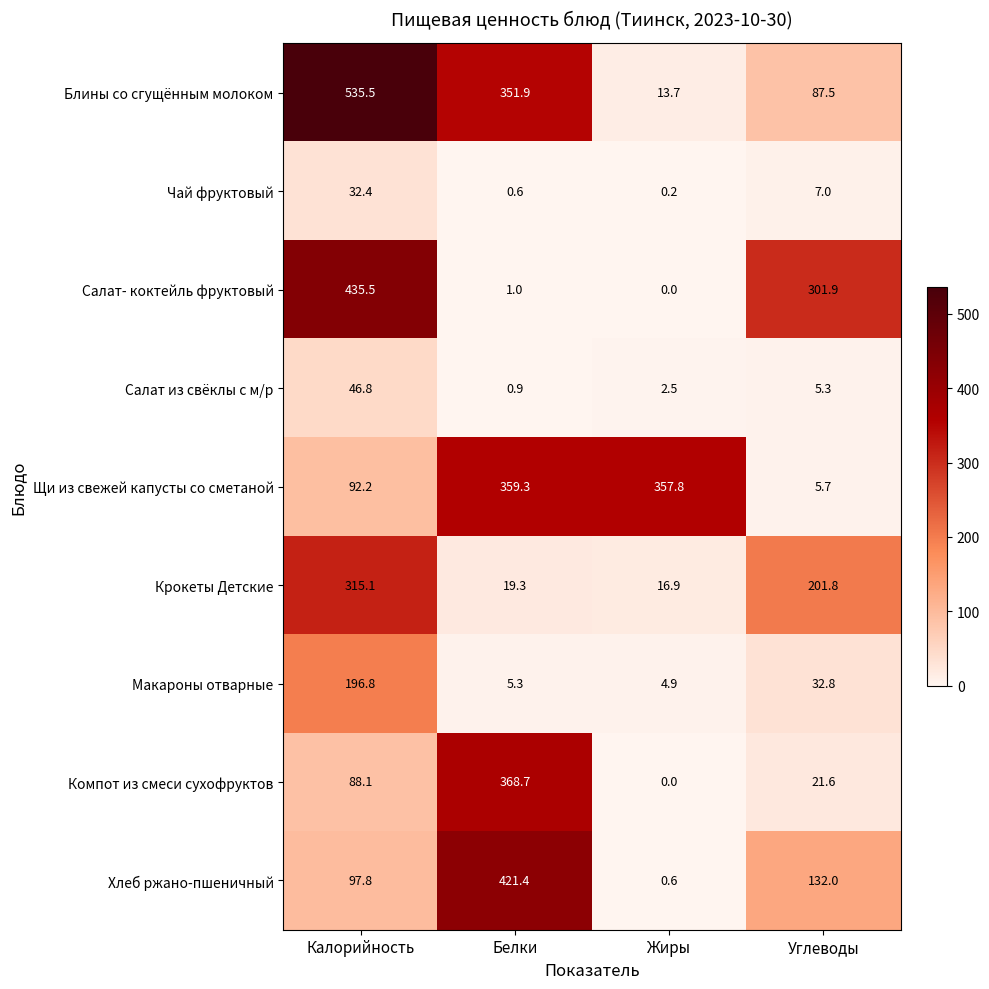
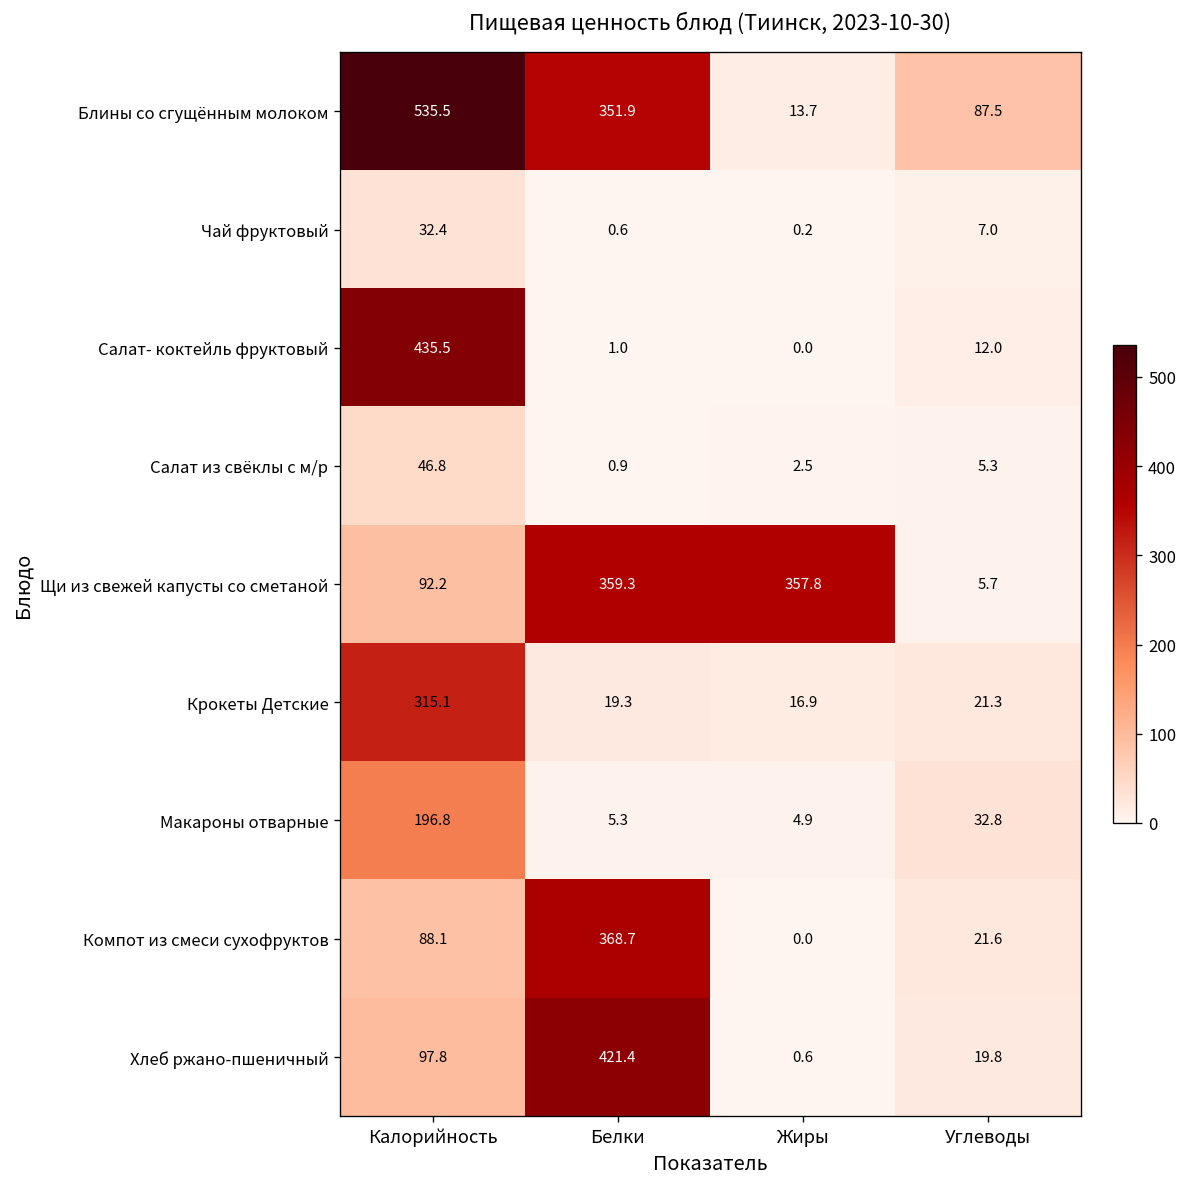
Салат- коктейль фруктовый, Углеводы: 301.9 -> 12.0
Крокеты Детские, Углеводы: 201.8 -> 21.3
Хлеб ржано-пшеничный, Углеводы: 132.0 -> 19.8
